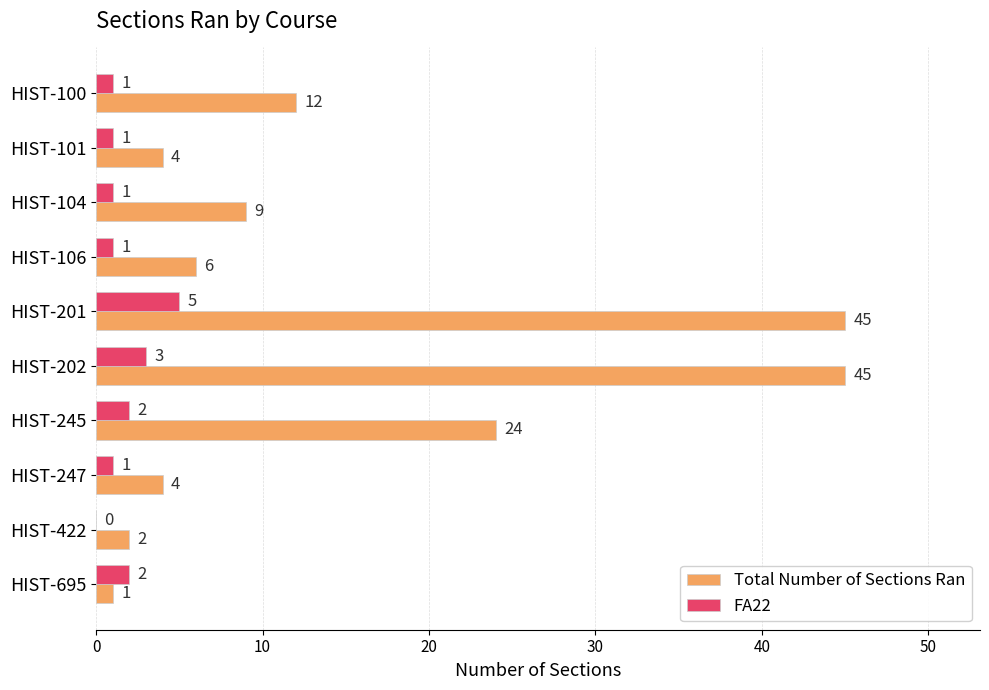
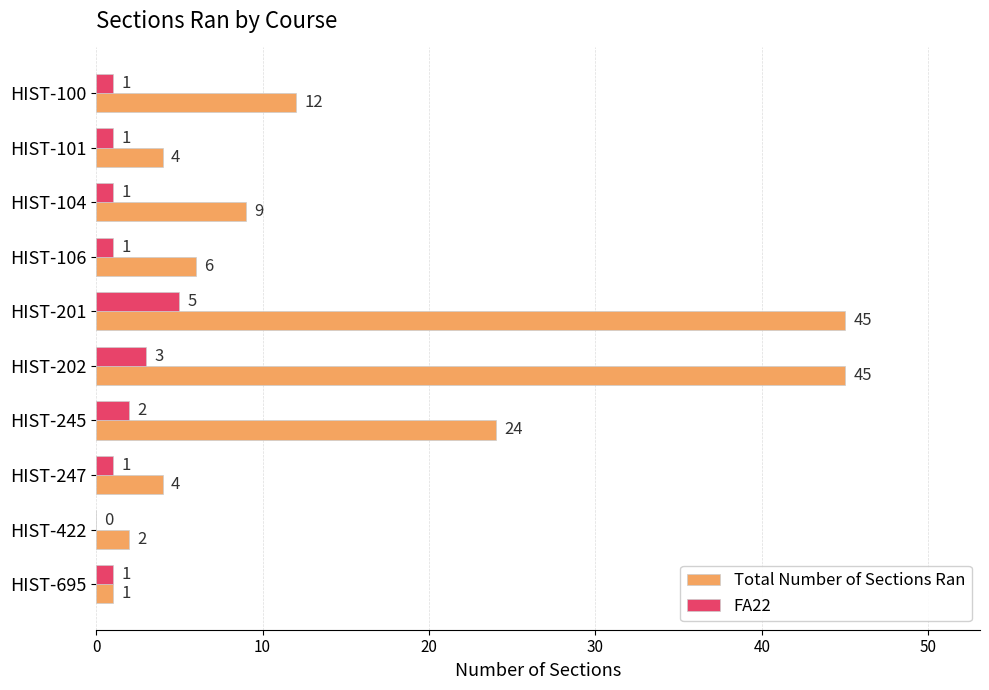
FA22, HIST-695: 2 -> 1
